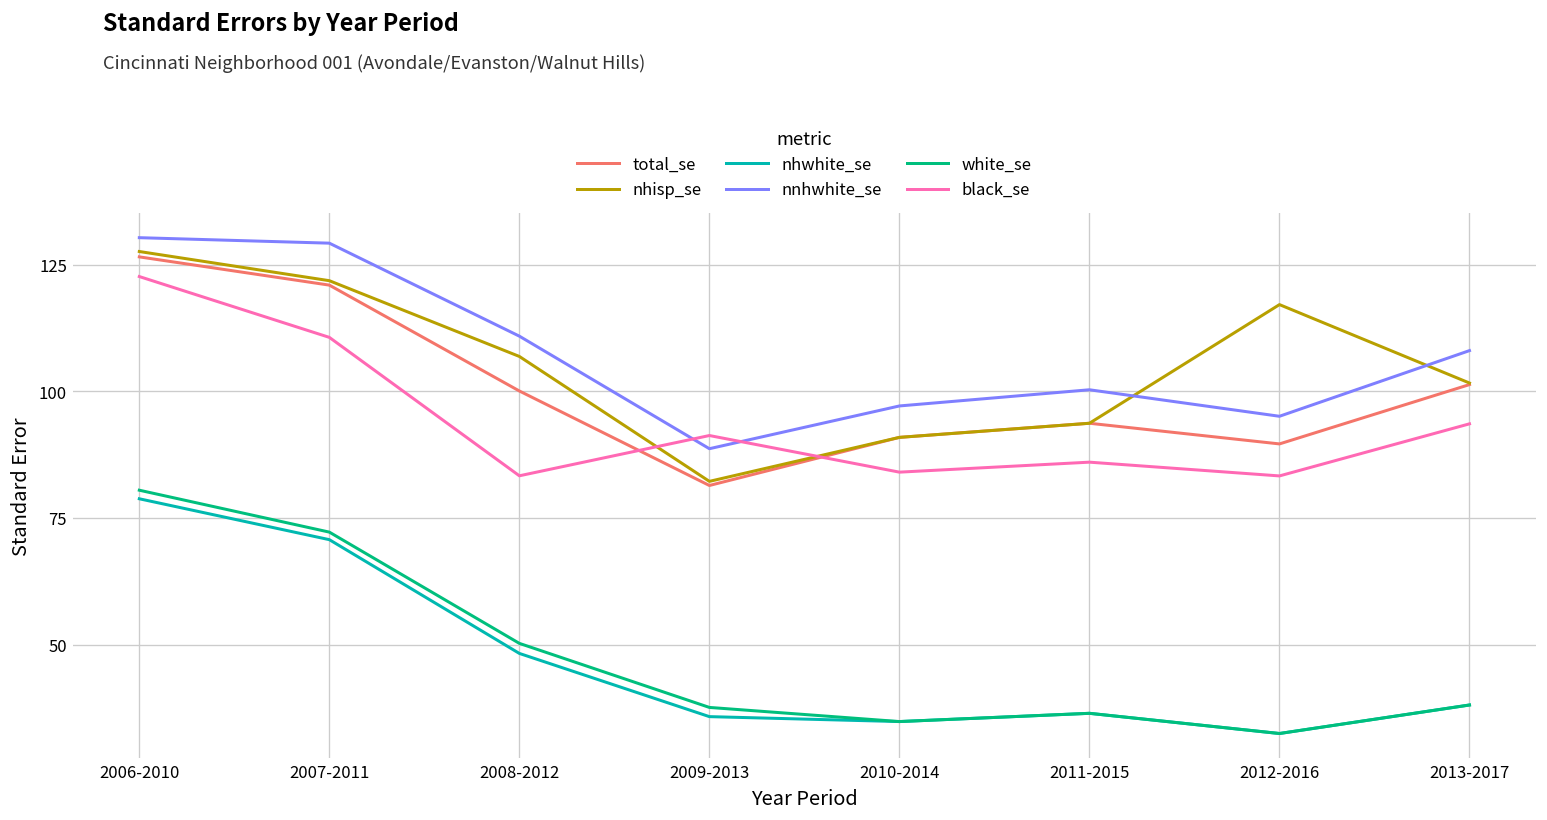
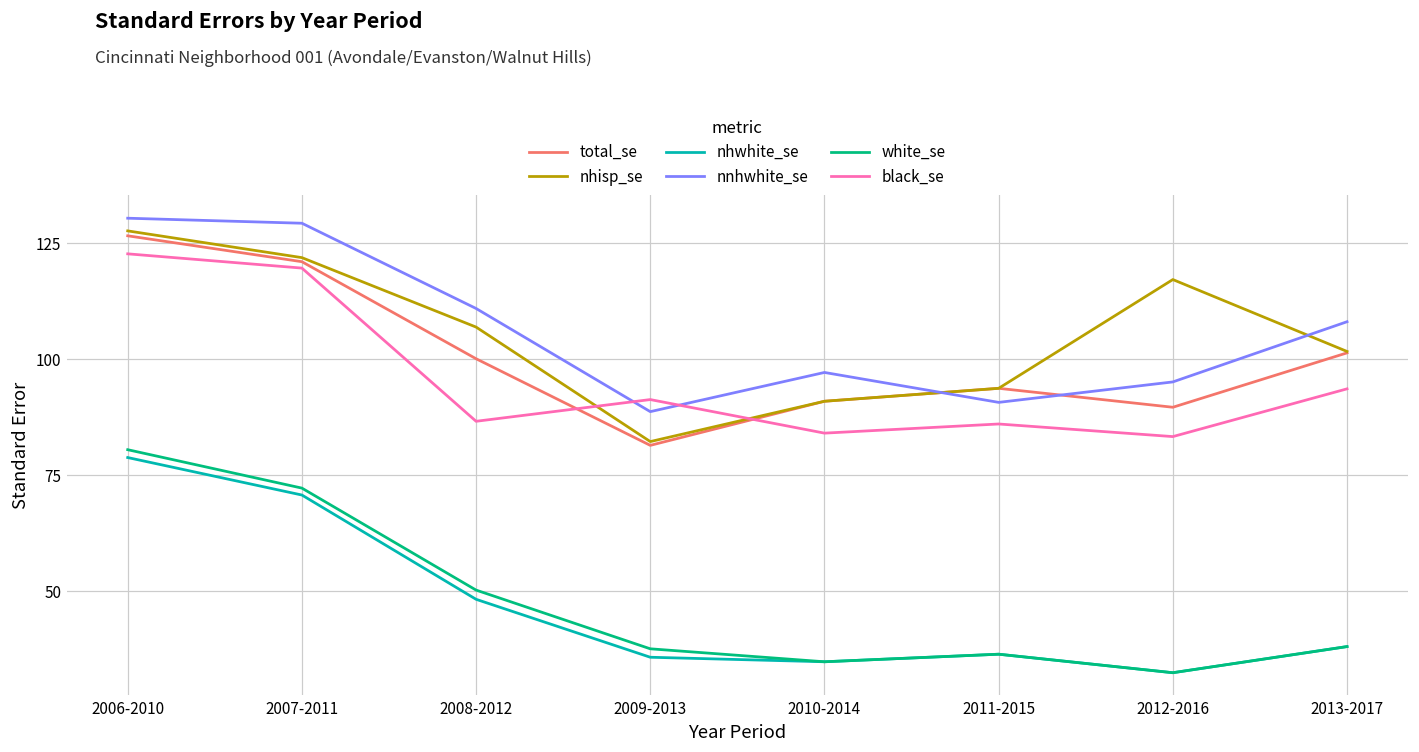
black_se, 2007-2011: 111 -> 120
black_se, 2008-2012: 83 -> 87
nnhwhite_se, 2011-2015: 100 -> 91
